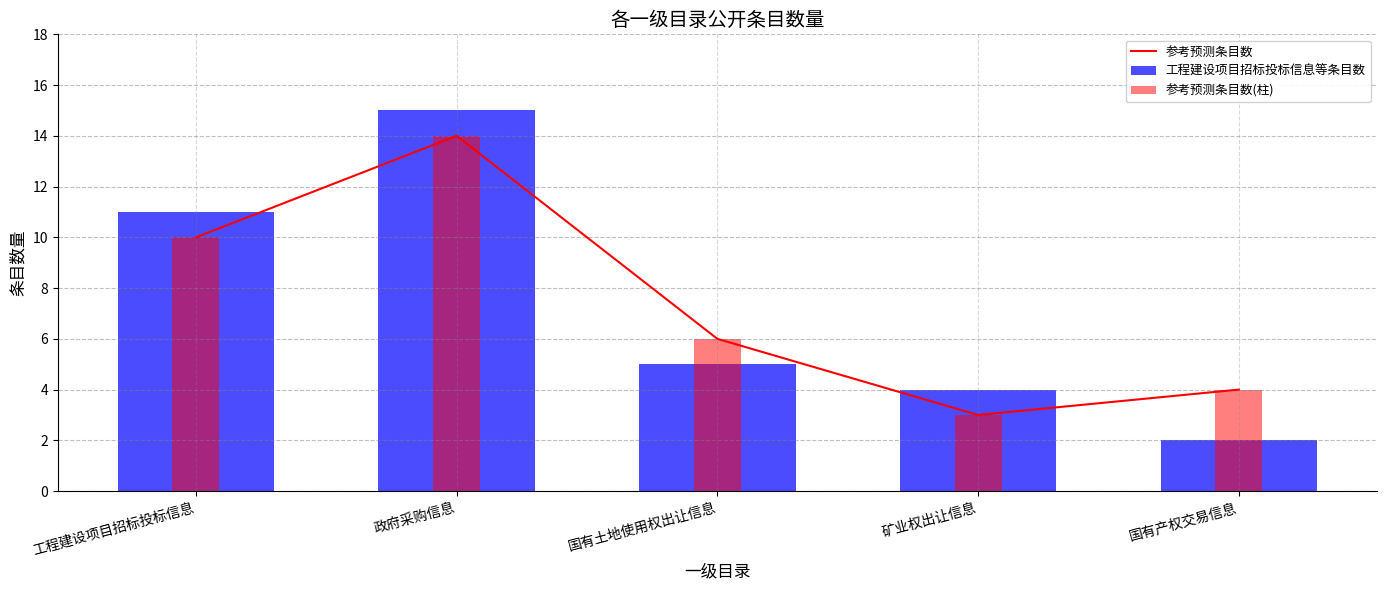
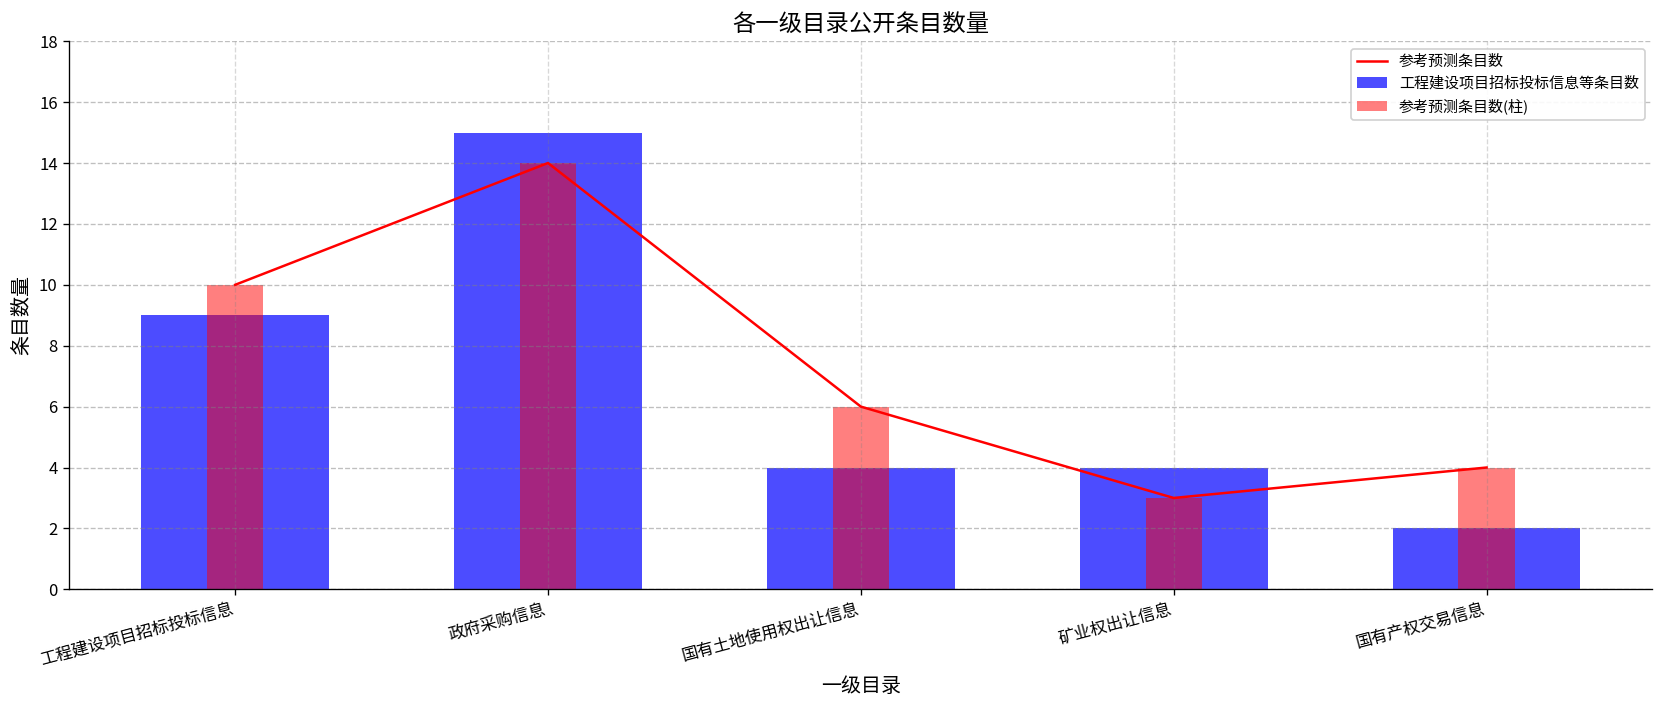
工程建设项目招标投标信息等条目数, 工程建设项目招标投标信息: 11 -> 9
工程建设项目招标投标信息等条目数, 国有土地使用权出让信息: 5 -> 4
